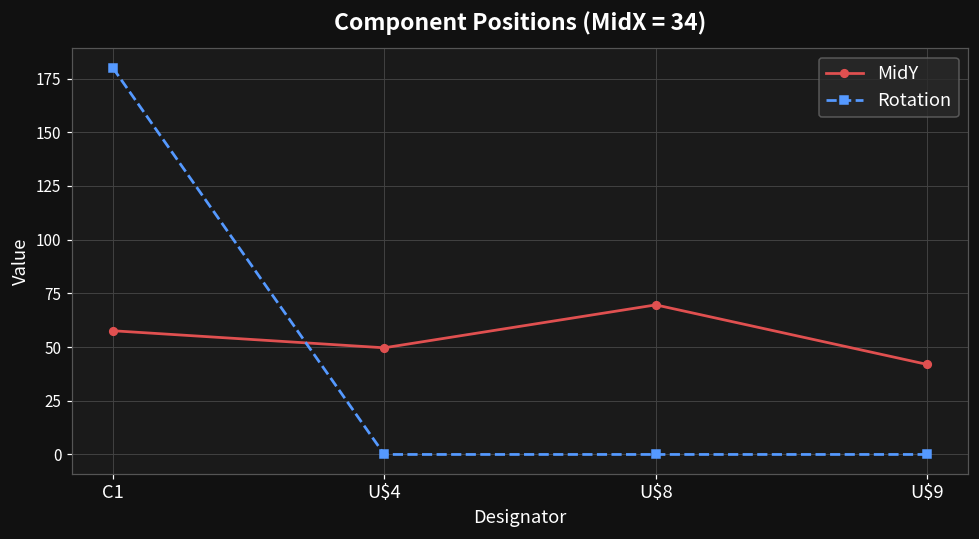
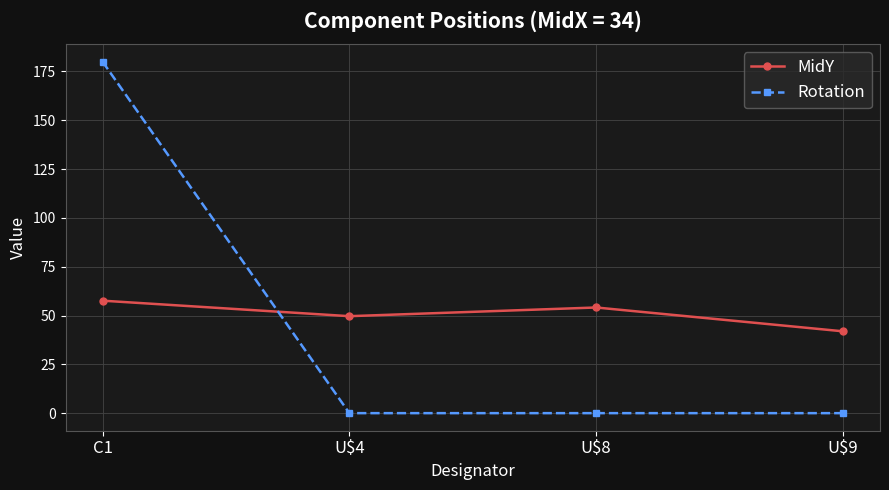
MidY, U$8: 70 -> 54
